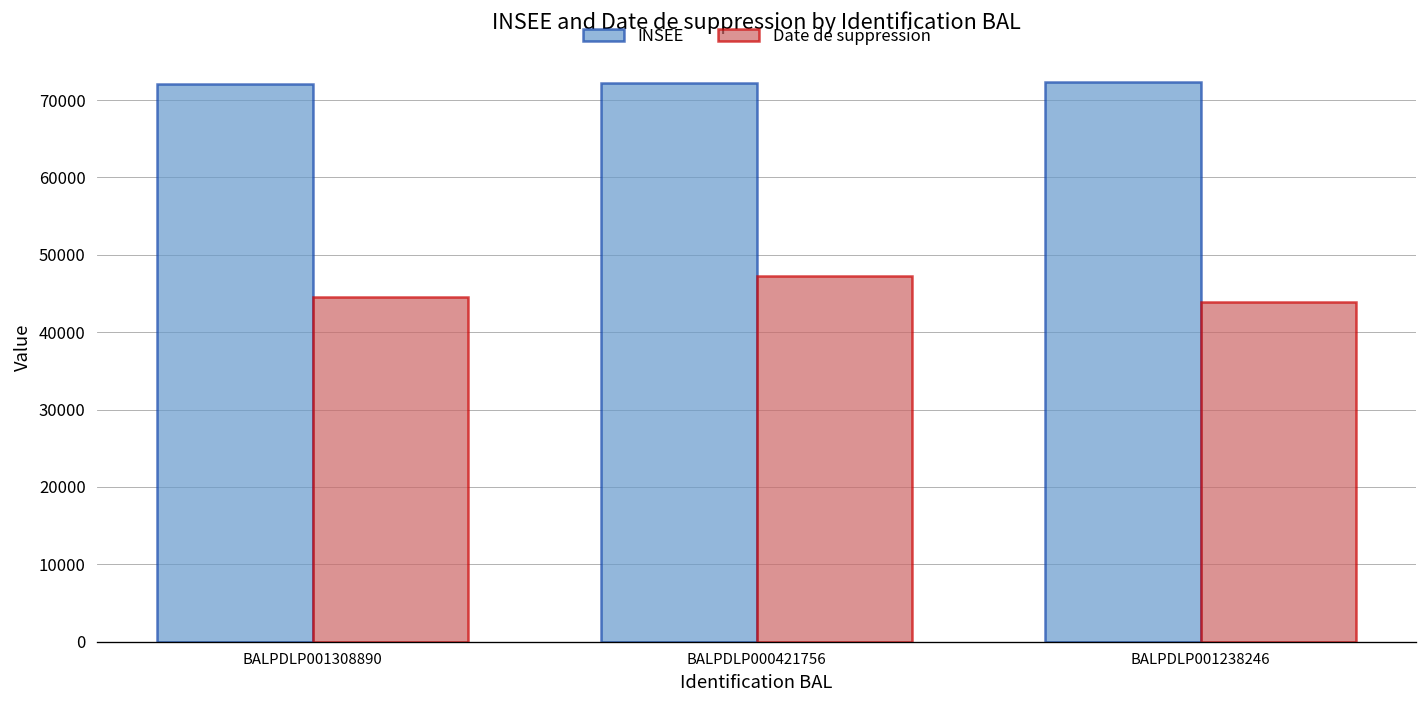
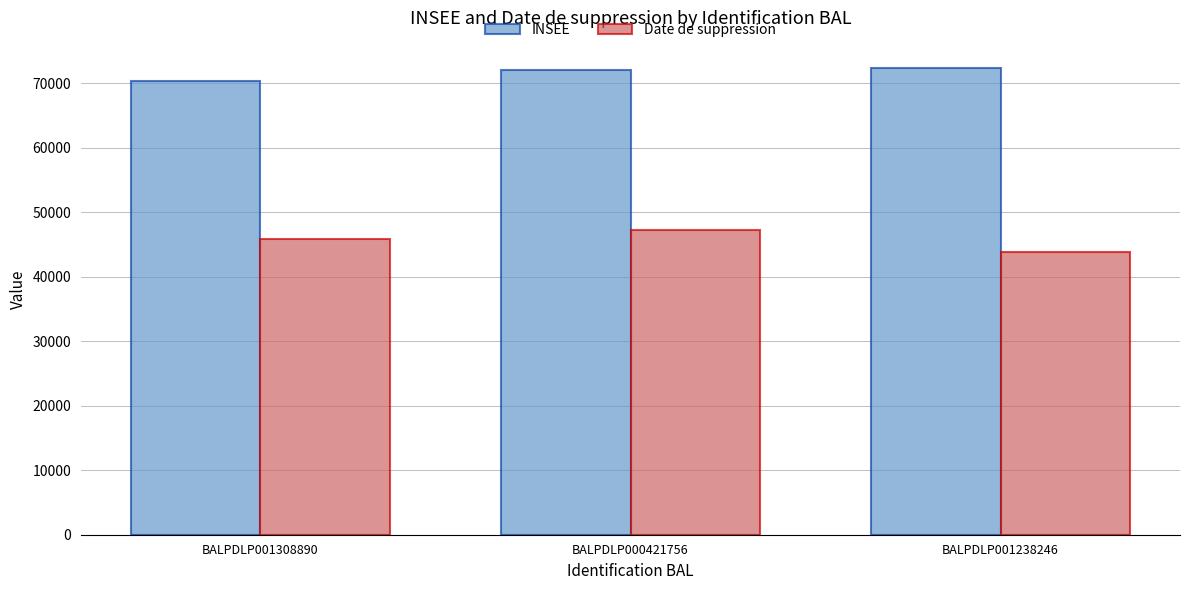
INSEE, BALPDLP001308890: 72000 -> 70000
Date de suppression, BALPDLP001308890: 45000 -> 46000
